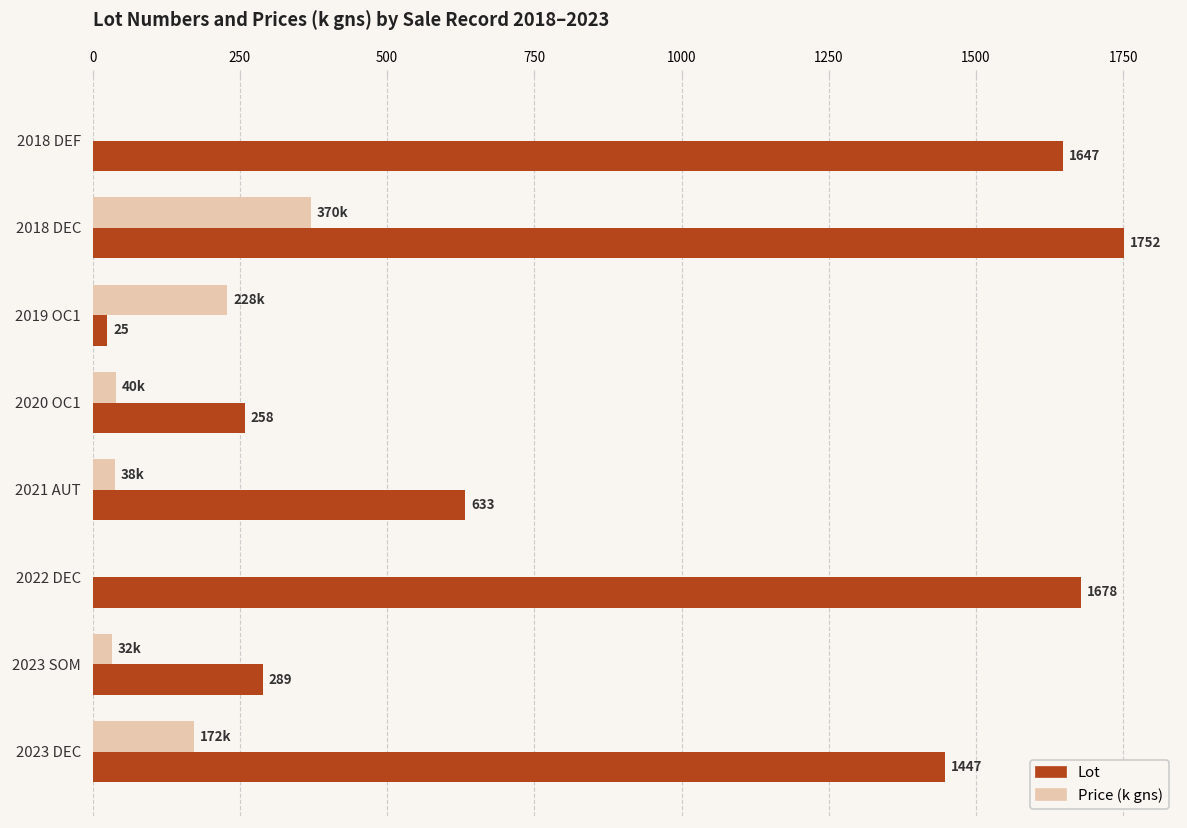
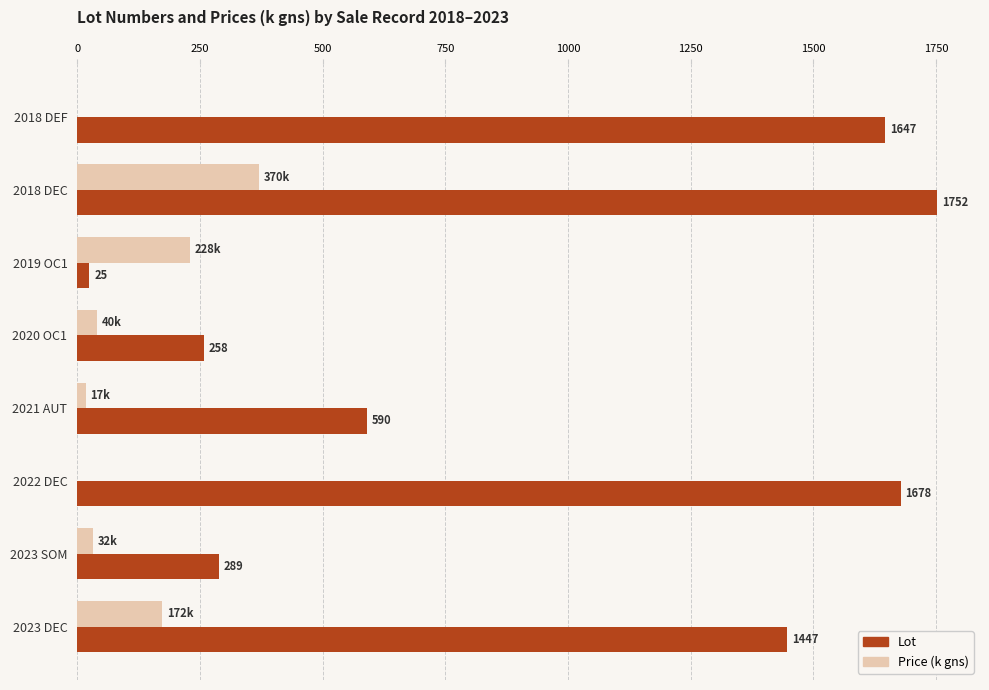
Price (k gns), 2021 AUT: 38k -> 17k
Lot, 2021 AUT: 633 -> 590
